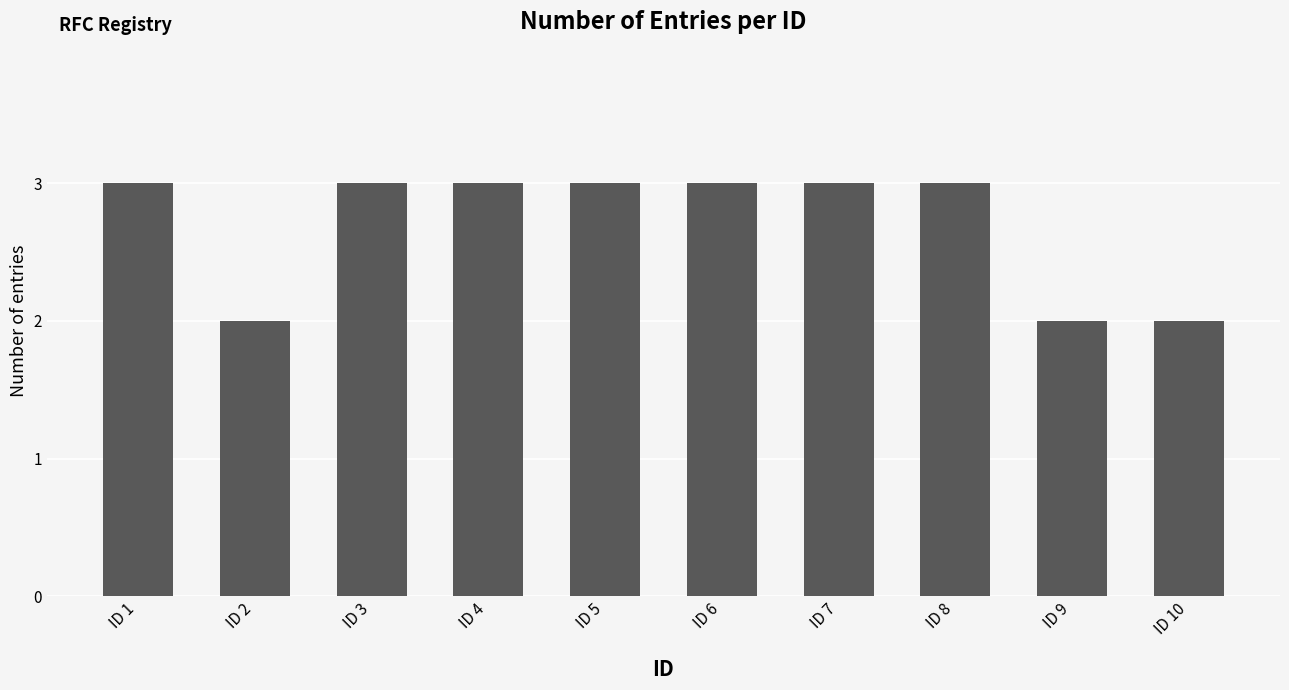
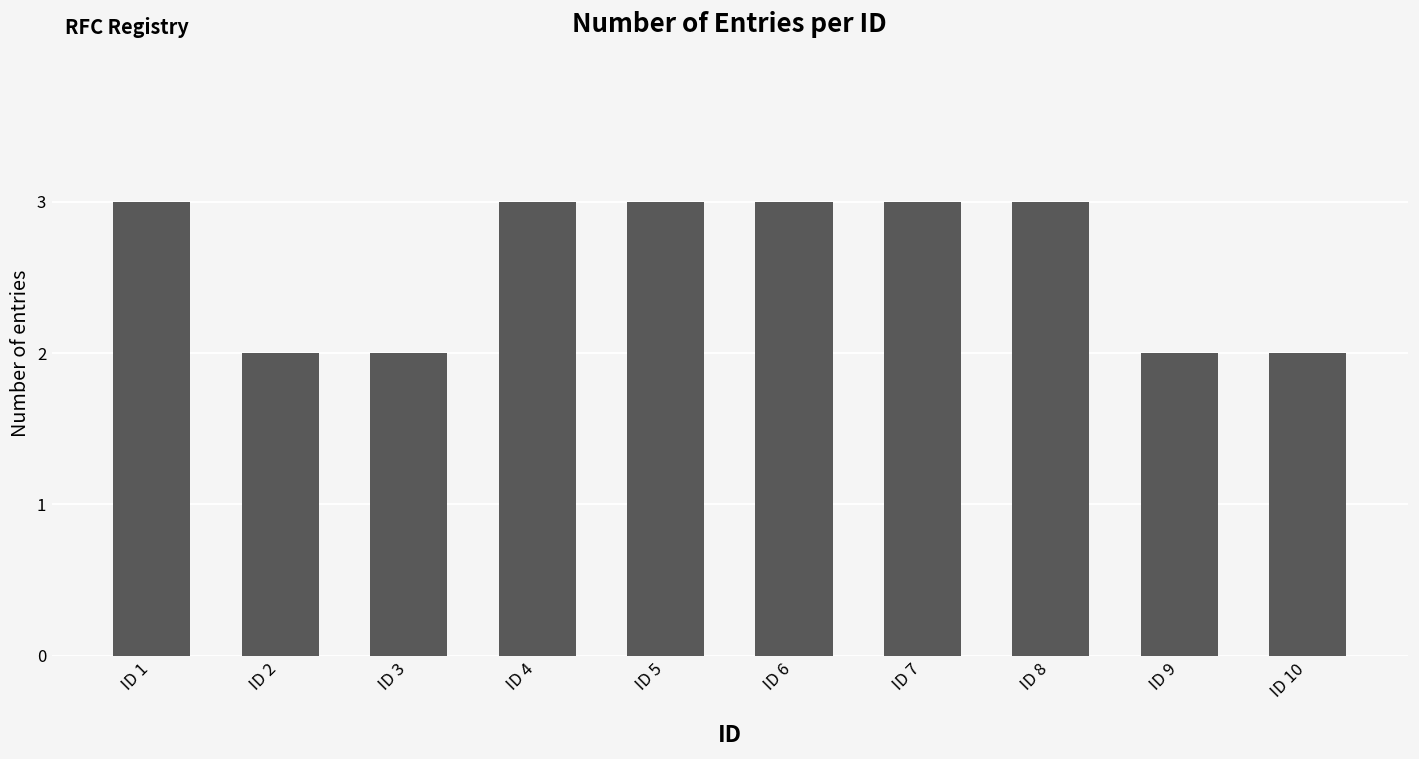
ID 3: 3 -> 2
